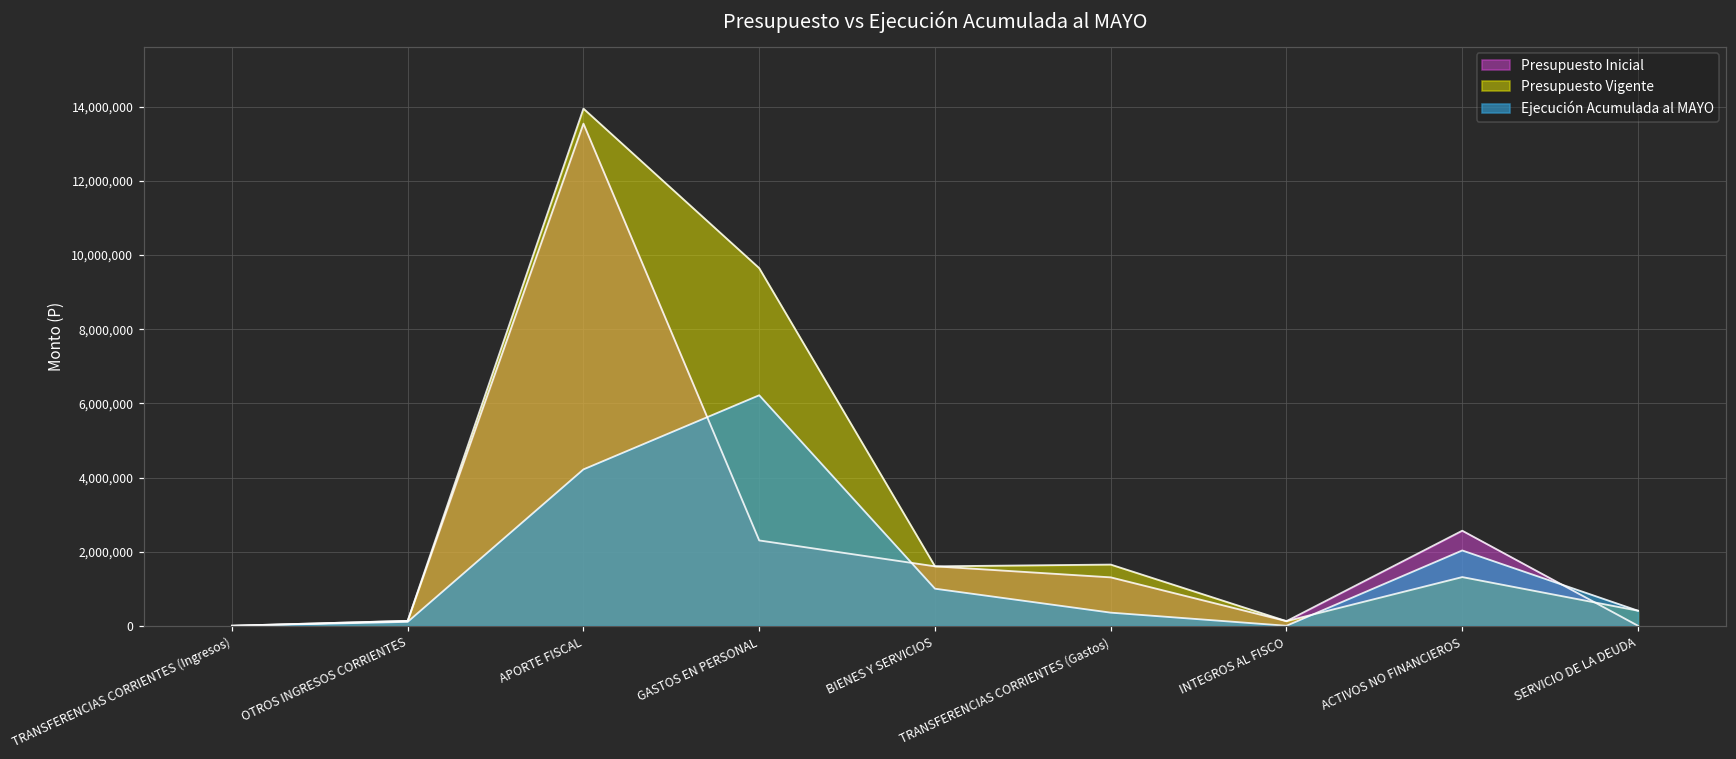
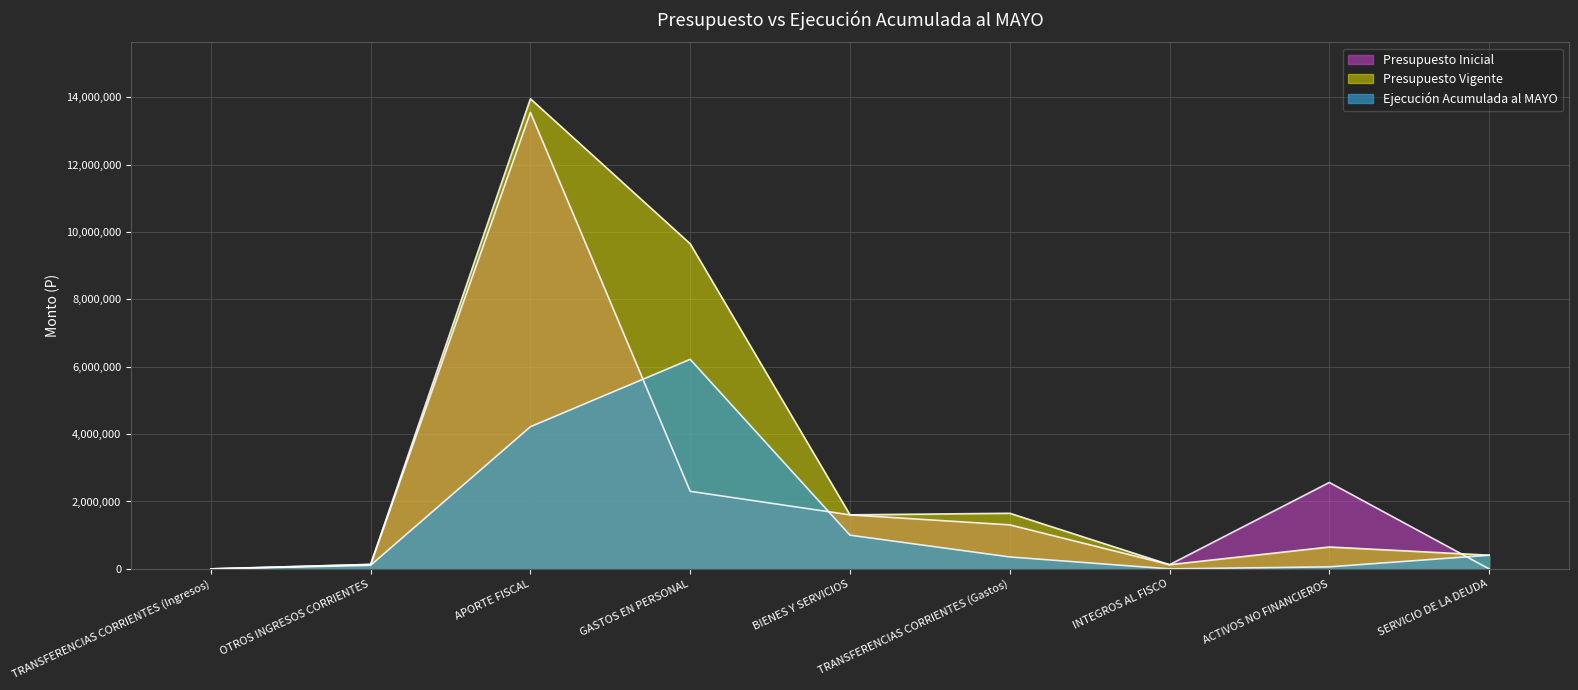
Presupuesto Vigente, ACTIVOS NO FINANCIEROS: 1,300,000 -> 700,000
Ejecución Acumulada al MAYO, ACTIVOS NO FINANCIEROS: 2,000,000 -> 100,000
